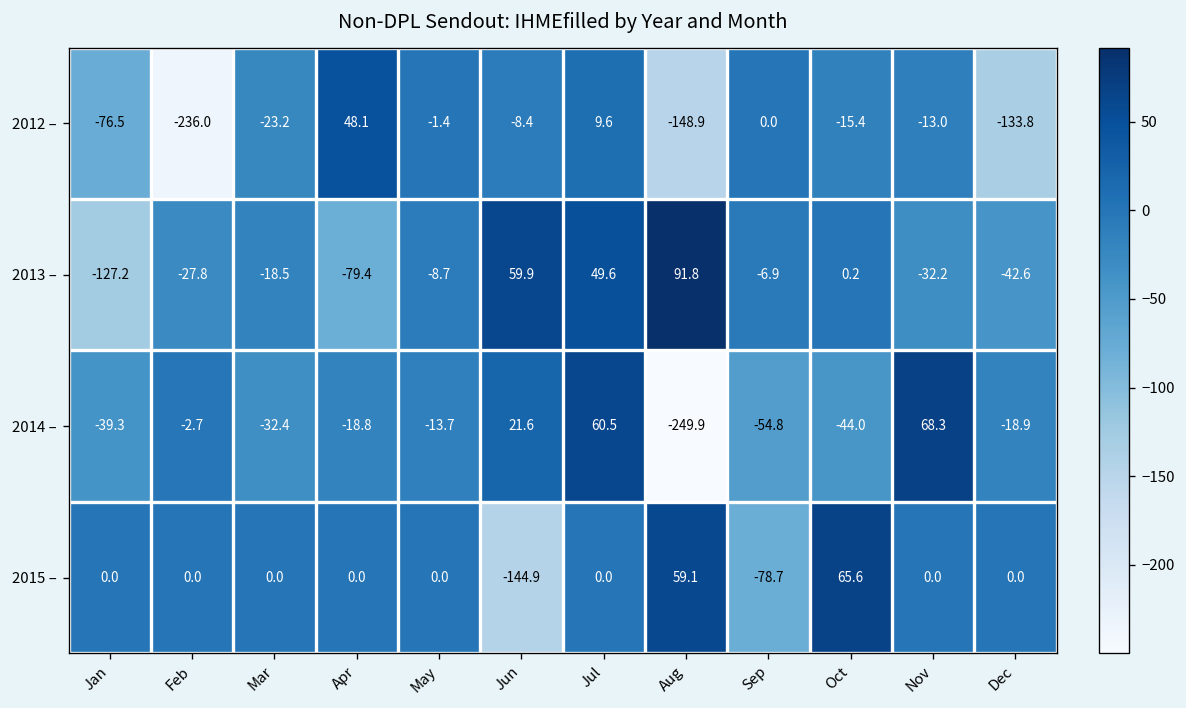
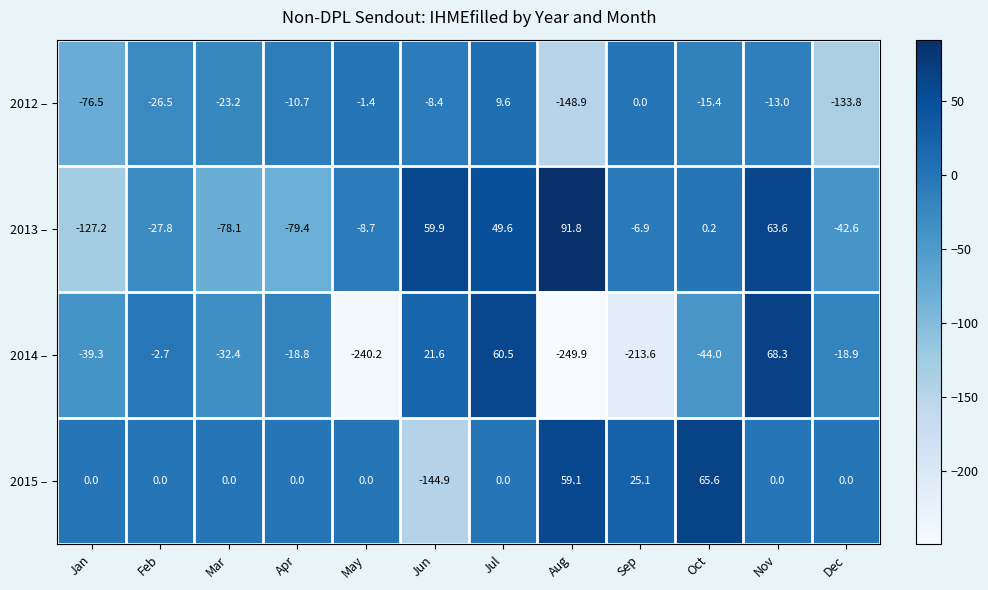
2012 –, Feb: -236.0 -> -26.5
2012 –, Apr: 48.1 -> -10.7
2013 –, Mar: -18.5 -> -78.1
2013 –, Nov: -32.2 -> 63.6
2014 –, May: -13.7 -> -240.2
2014 –, Sep: -54.8 -> -213.6
2015 –, Sep: -78.7 -> 25.1
